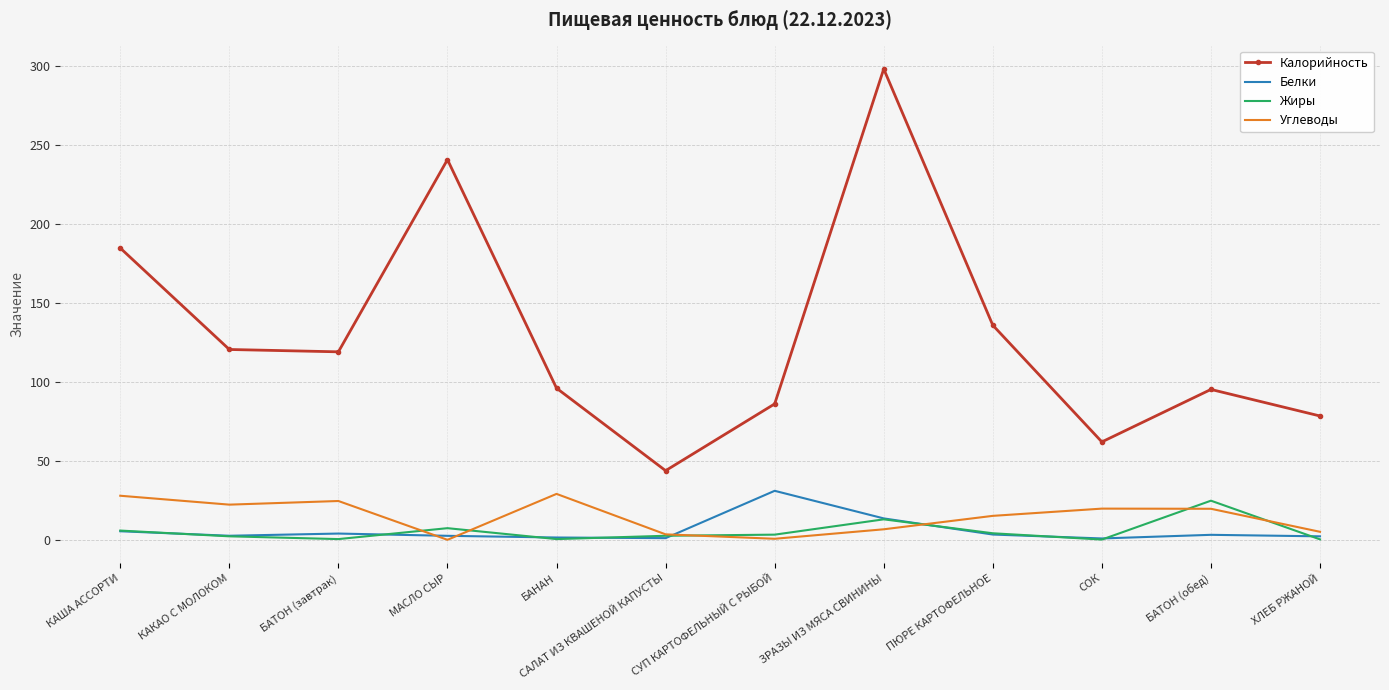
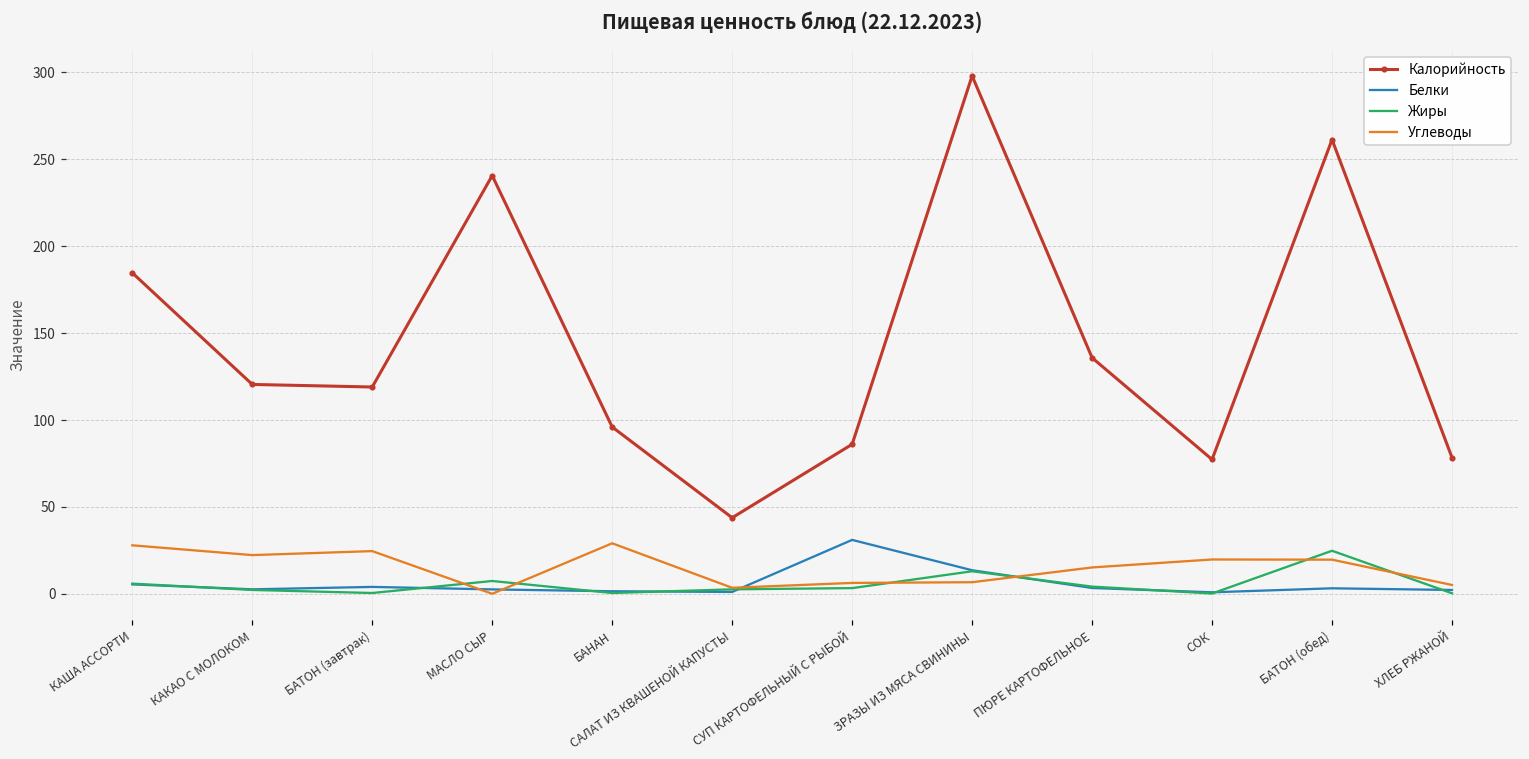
Углеводы, СУП КАРТОФЕЛЬНЫЙ С РЫБОЙ: 1 -> 6
Калорийность, СОК: 62 -> 77
Калорийность, БАТОН (обед): 95 -> 261
